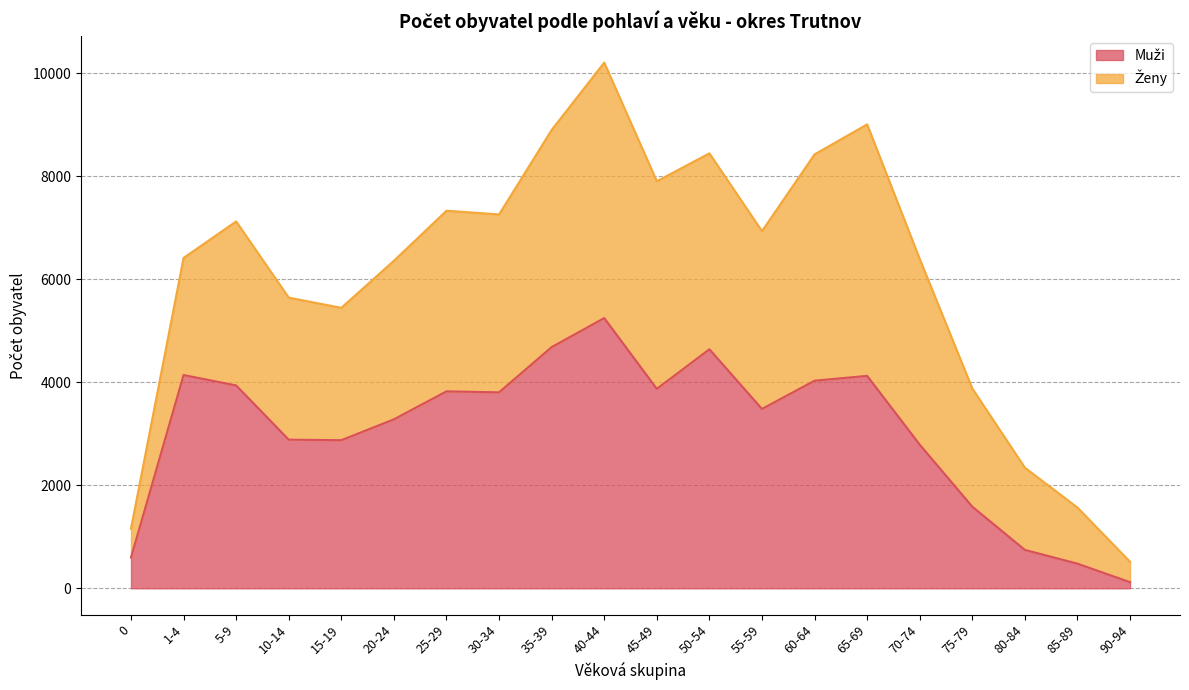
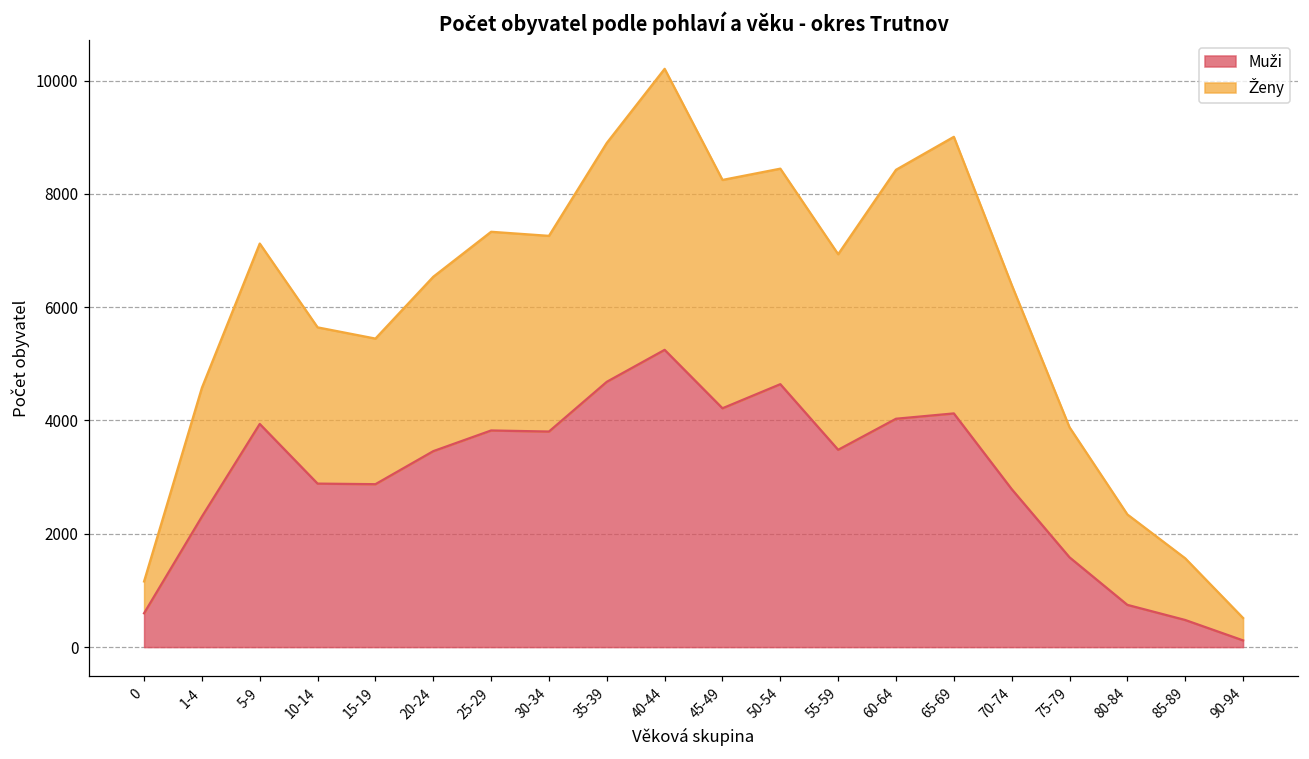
Muži, 1-4: 4100 -> 2300
Muži, 20-24: 3300 -> 3500
Muži, 45-49: 3900 -> 4200
